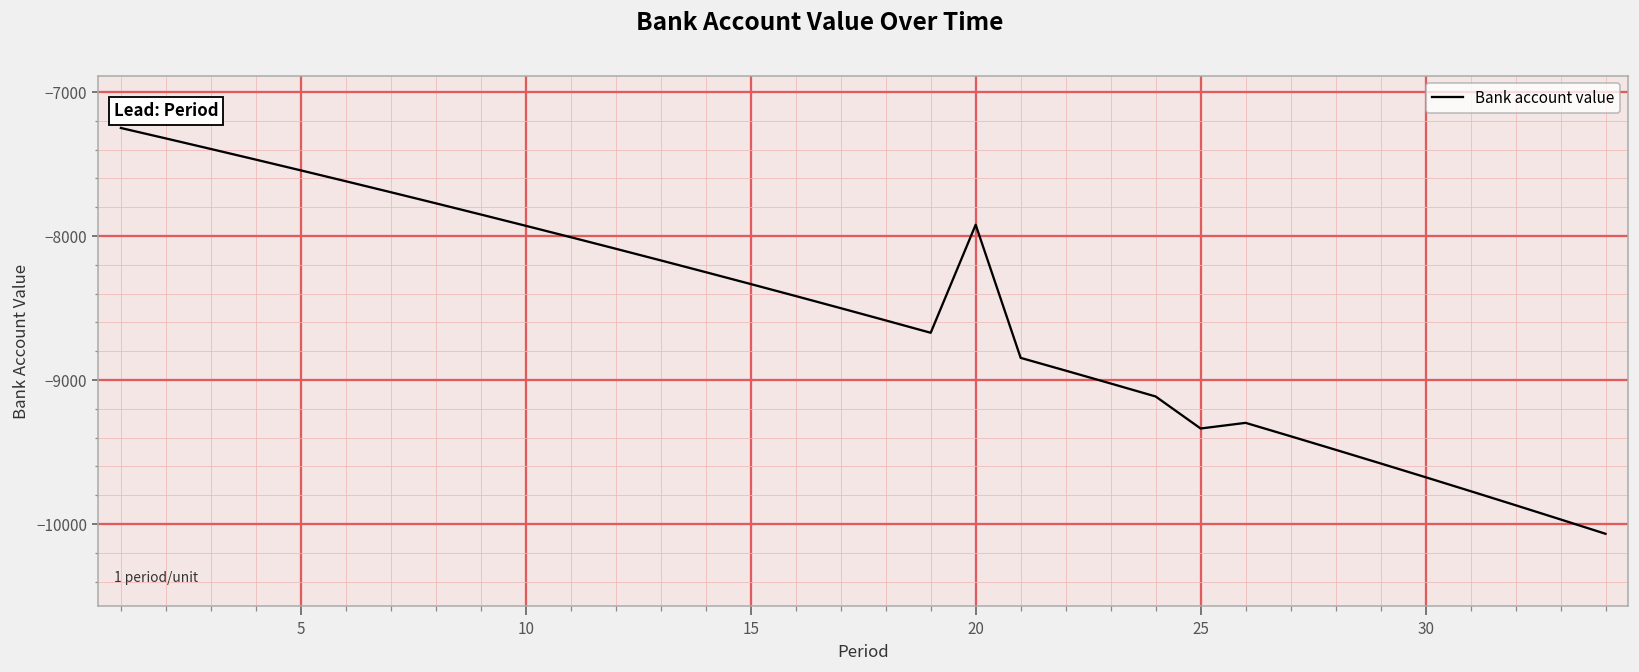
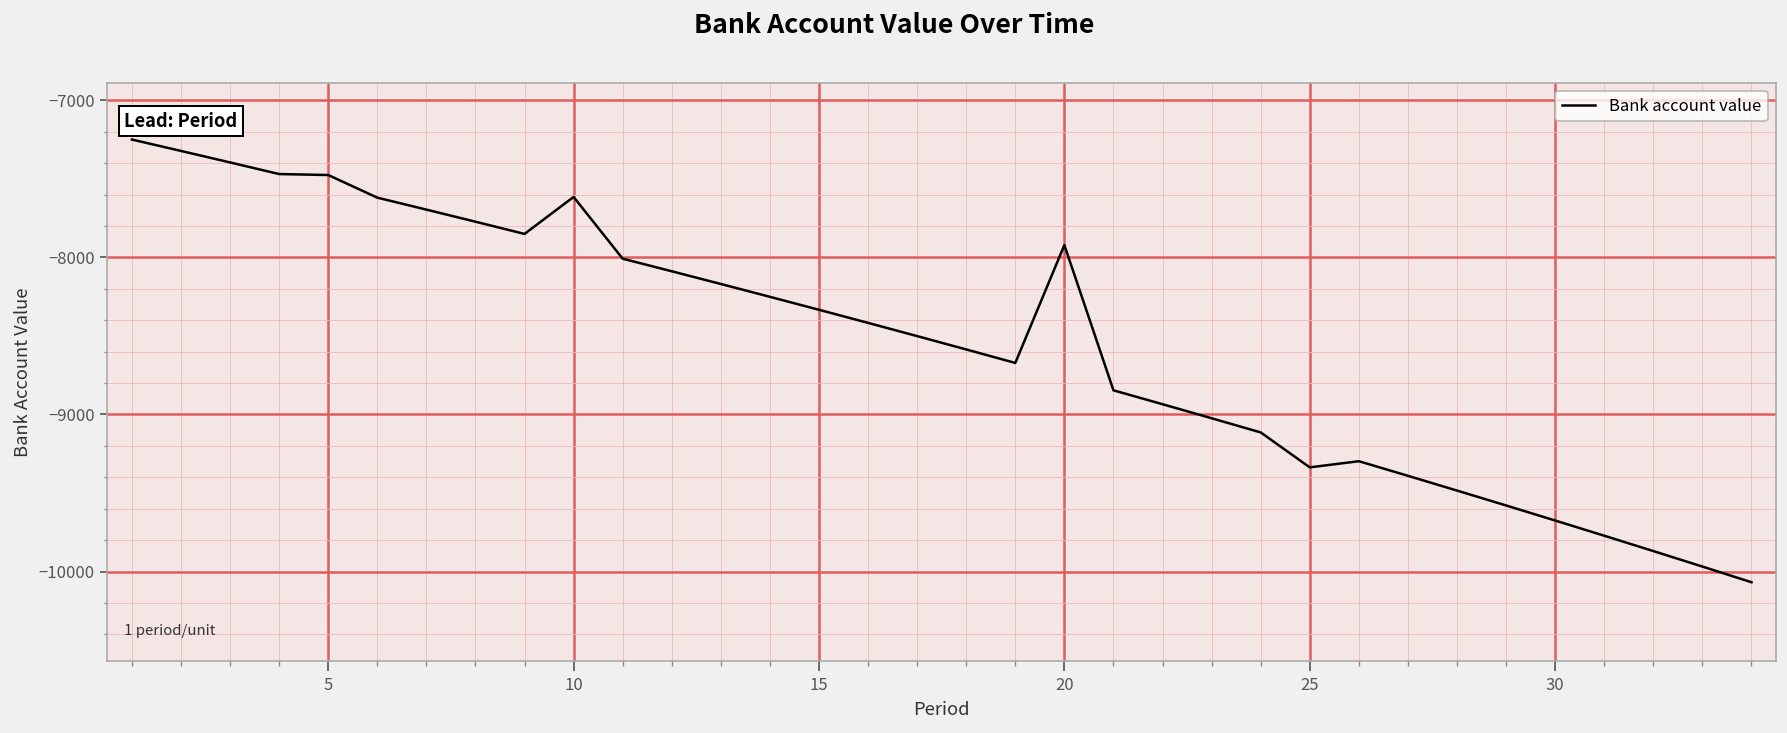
5: -7540 -> -7480
10: -7930 -> -7620
